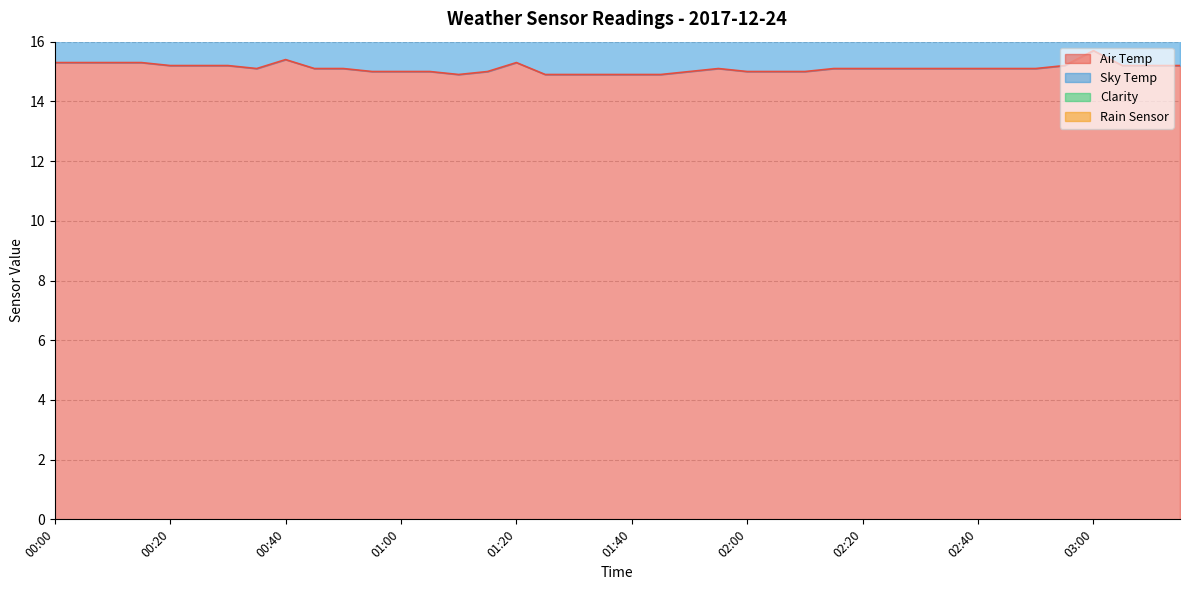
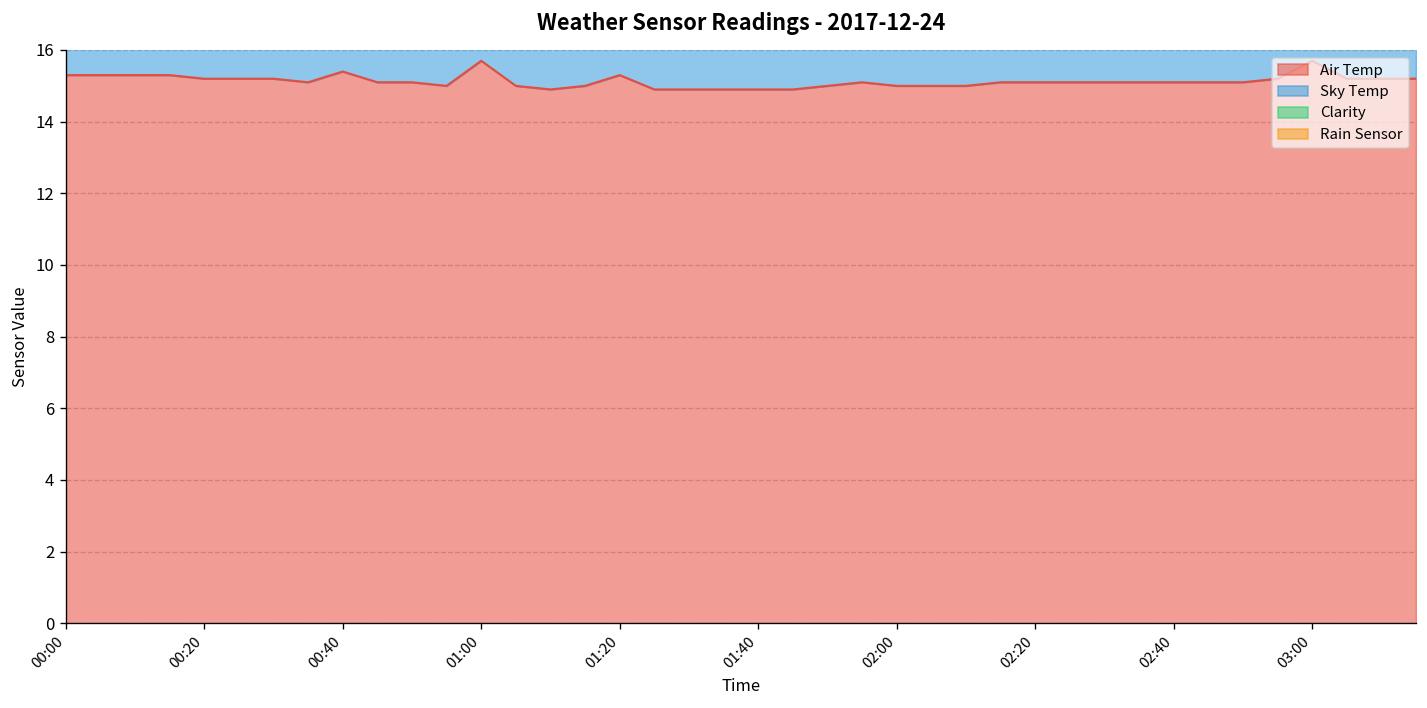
Air Temp, 01:00: 15.0 -> 15.7
